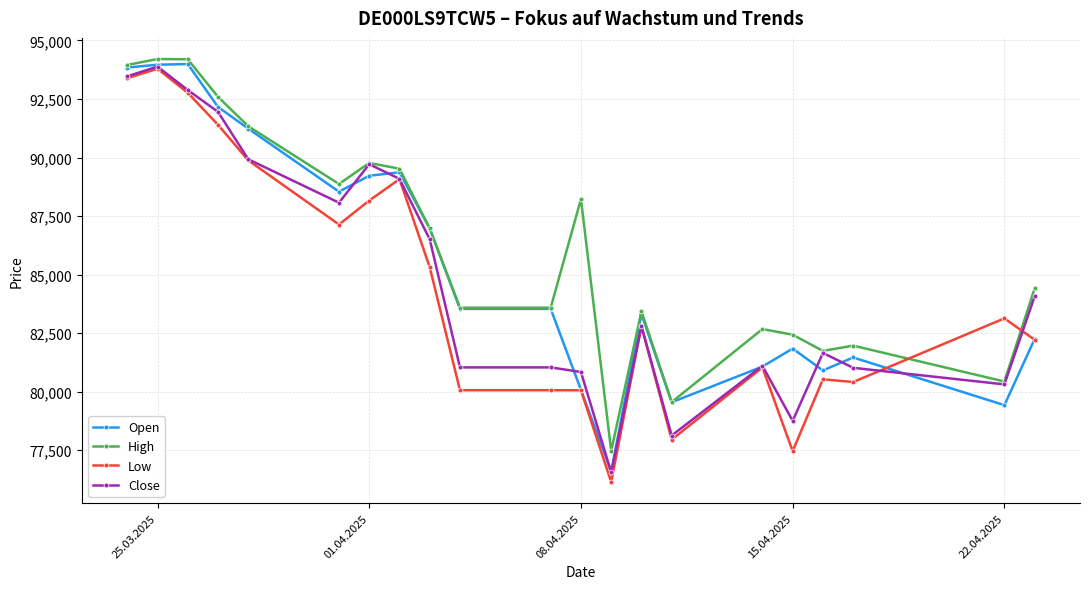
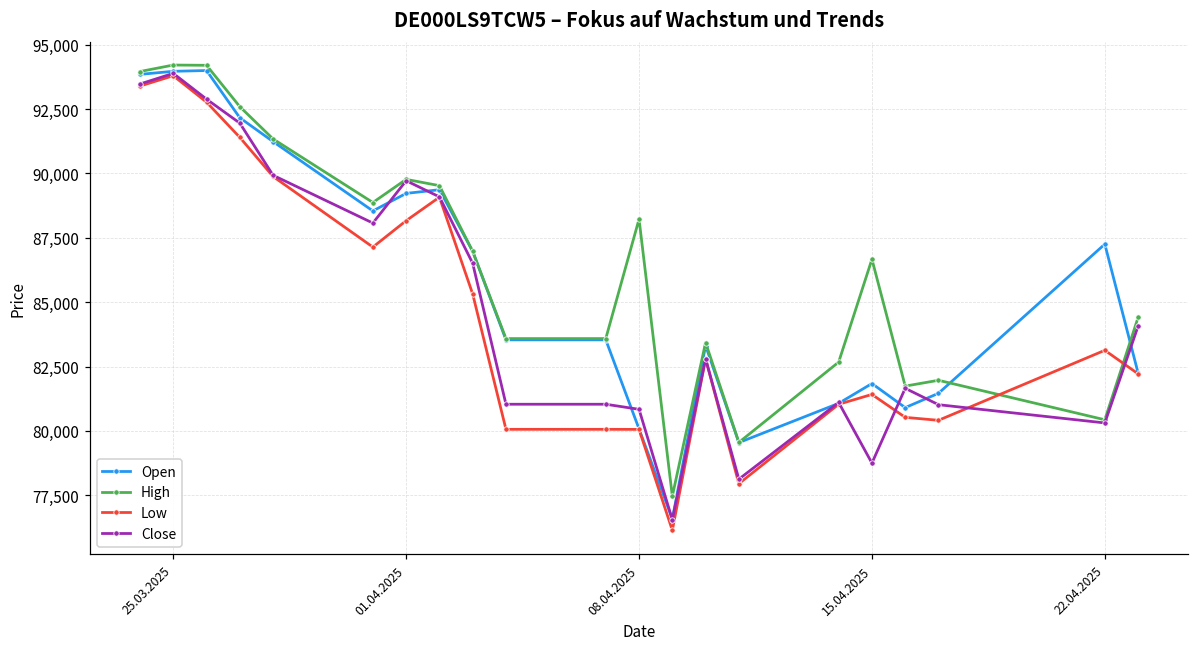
High, 15.04.2025: 82,400 -> 86,700
Low, 15.04.2025: 77,500 -> 81,400
Open, 22.04.2025: 79,400 -> 87,300
